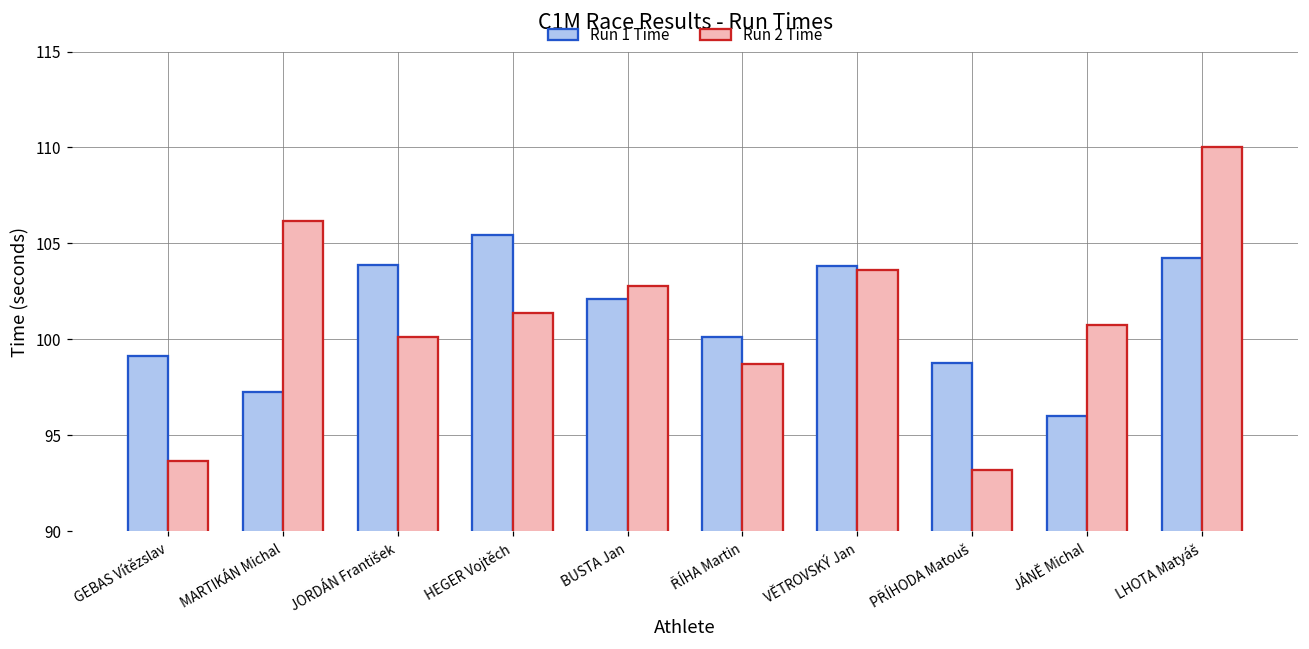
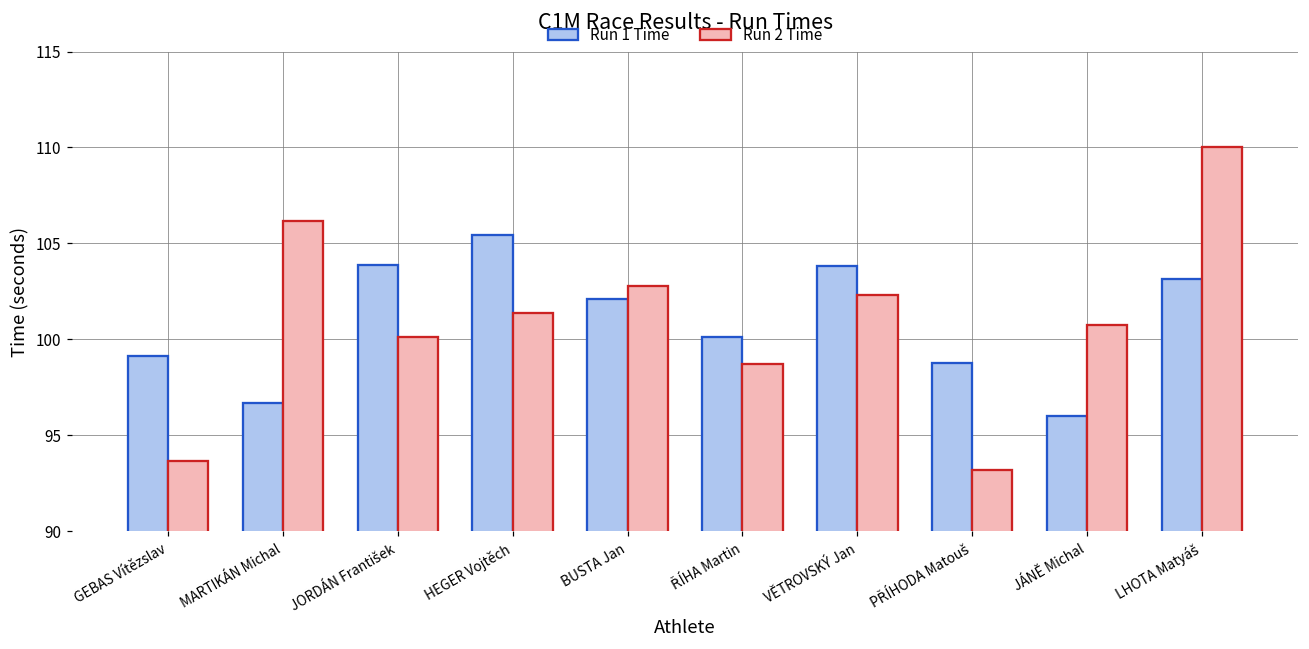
Run 1 Time, MARTIKÁN Michal: 97.3 -> 96.7
Run 2 Time, VĚTROVSKÝ Jan: 103.6 -> 102.3
Run 1 Time, LHOTA Matyáš: 104.2 -> 103.1
